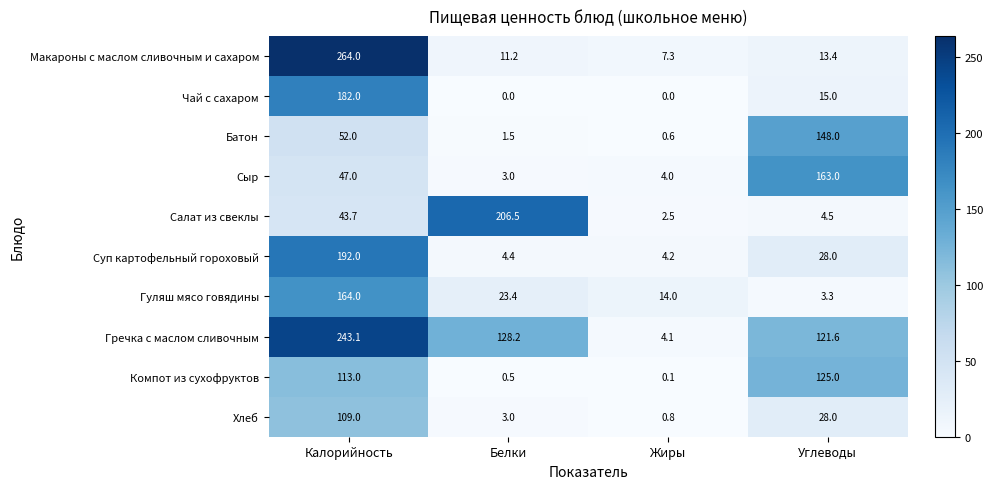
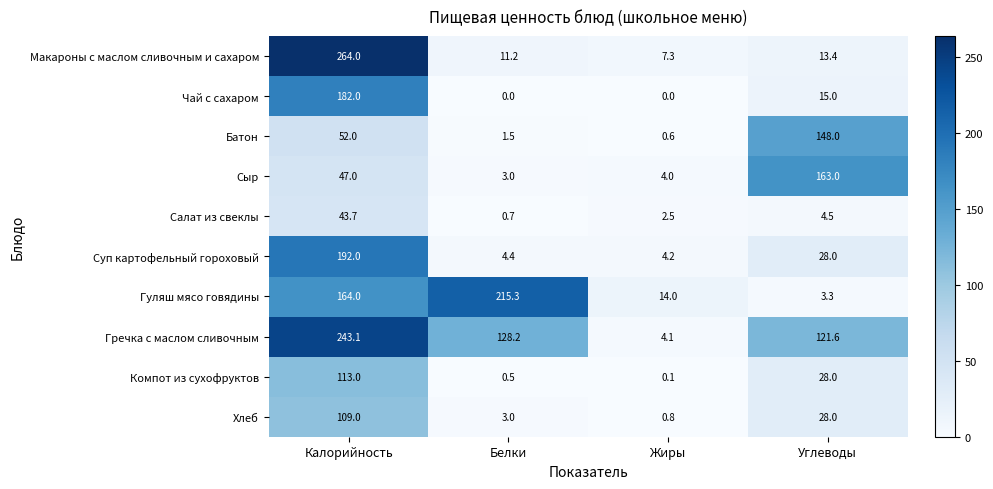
Салат из свеклы, Белки: 206.5 -> 0.7
Гуляш мясо говядины, Белки: 23.4 -> 215.3
Компот из сухофруктов, Углеводы: 125.0 -> 28.0
